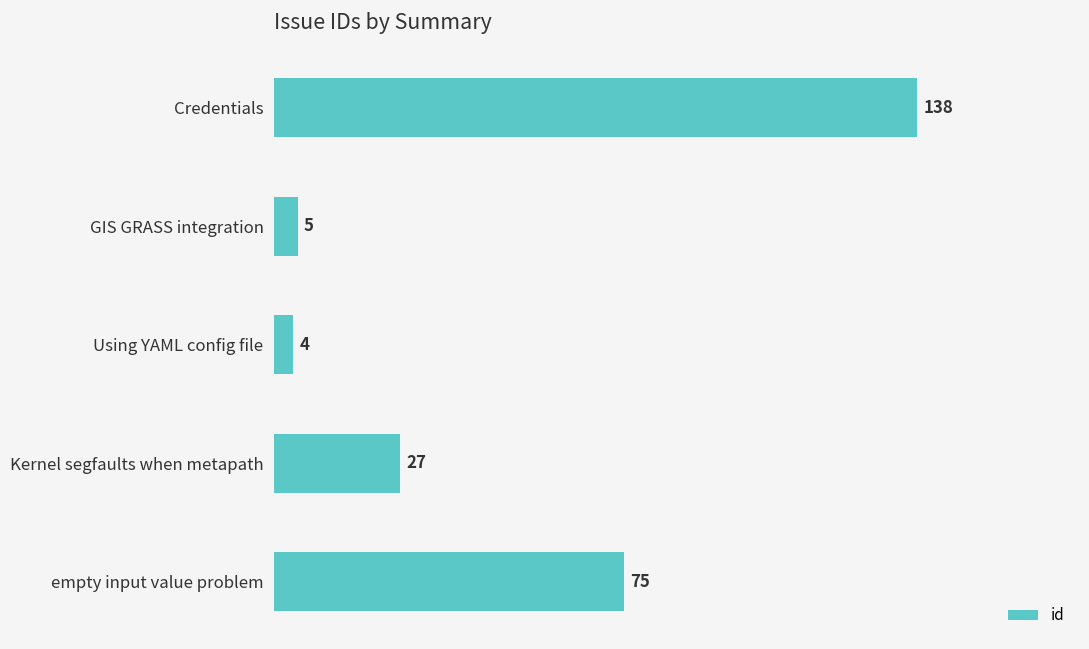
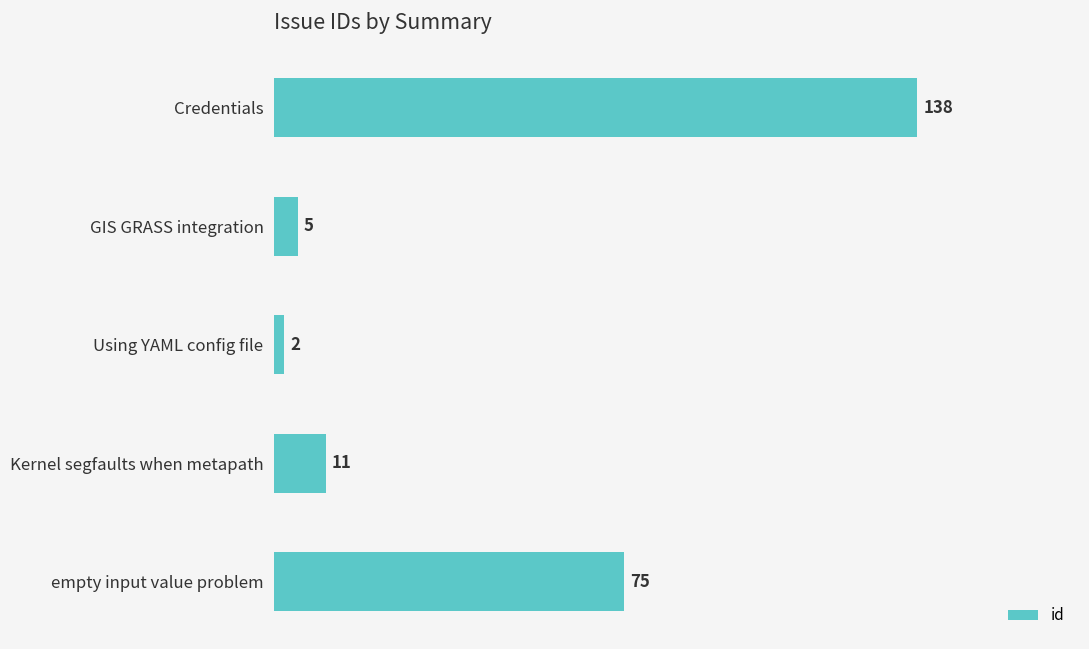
Using YAML config file: 4 -> 2
Kernel segfaults when metapath: 27 -> 11
